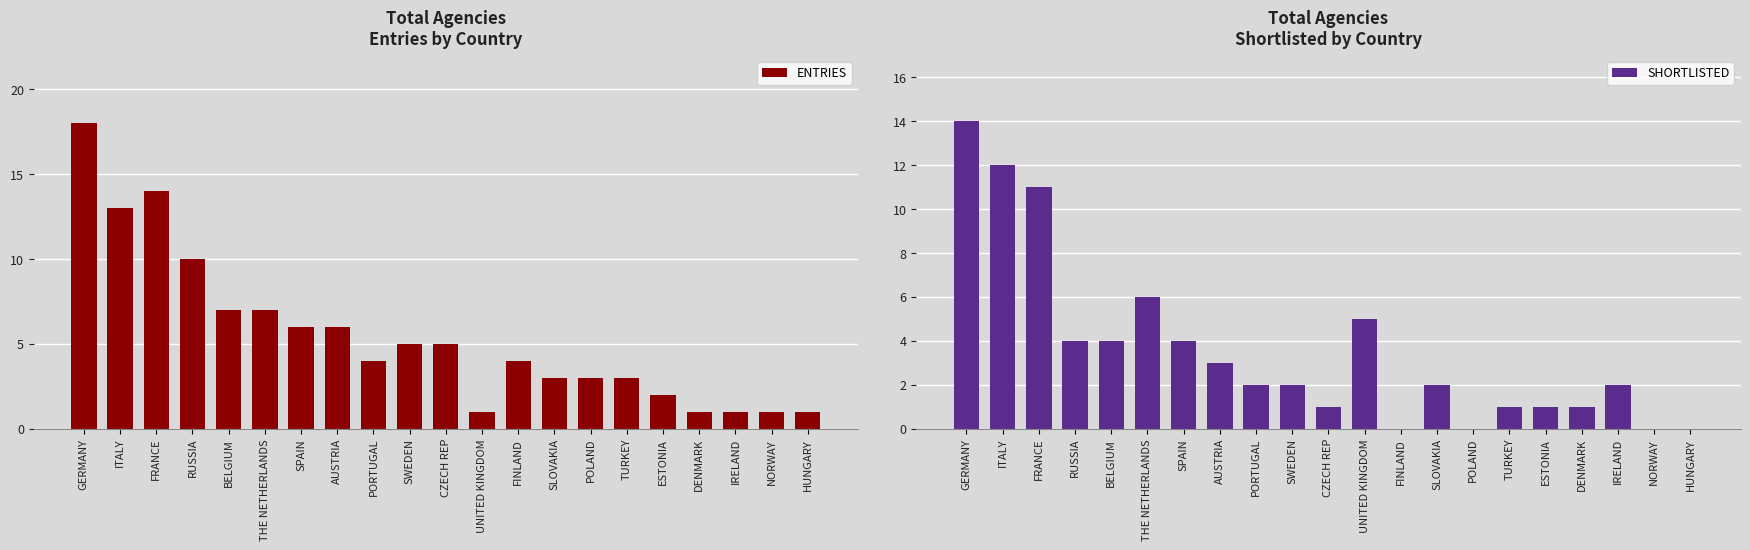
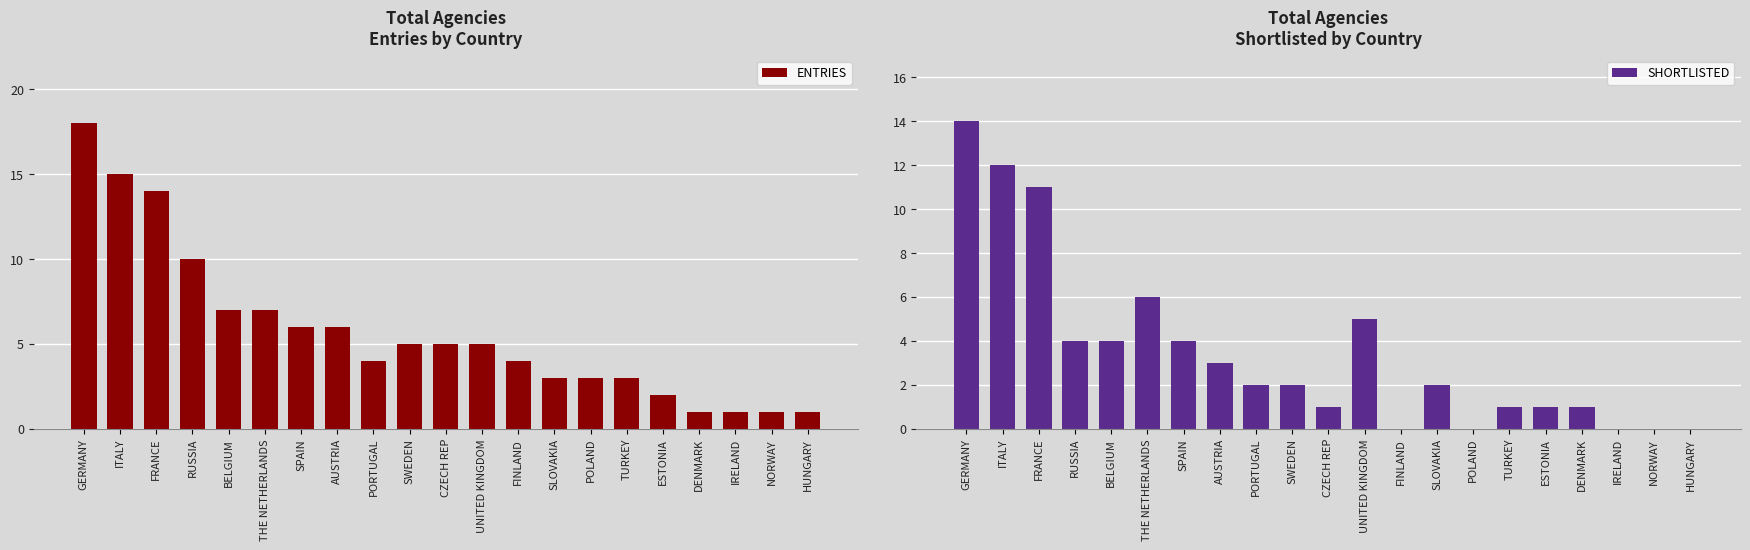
Total Agencies Entries by Country, ITALY: 13 -> 15
Total Agencies Entries by Country, UNITED KINGDOM: 1 -> 5
Total Agencies Shortlisted by Country, IRELAND: 2 -> 0
